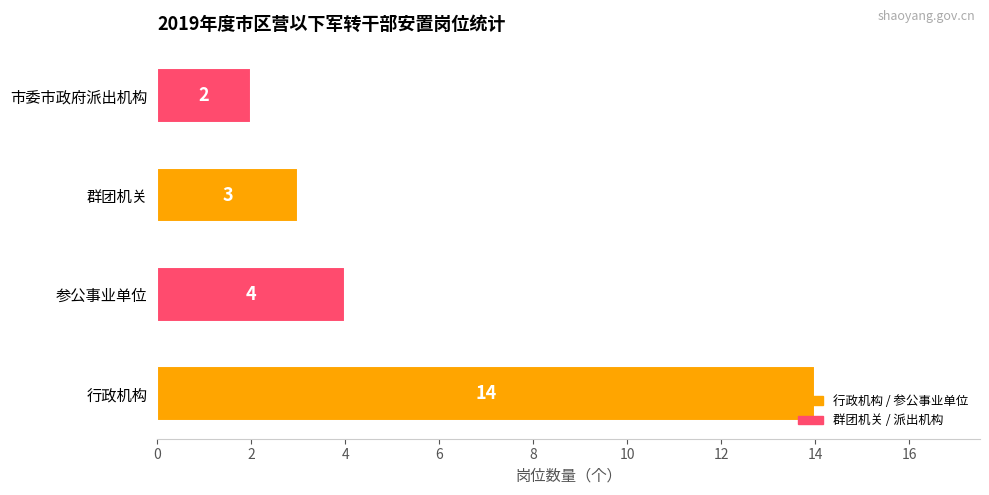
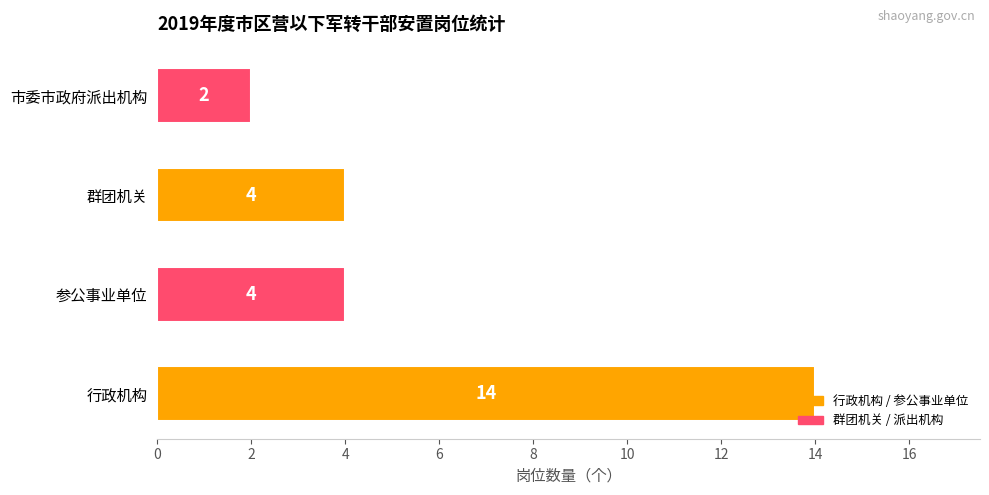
群团机关: 3 -> 4
